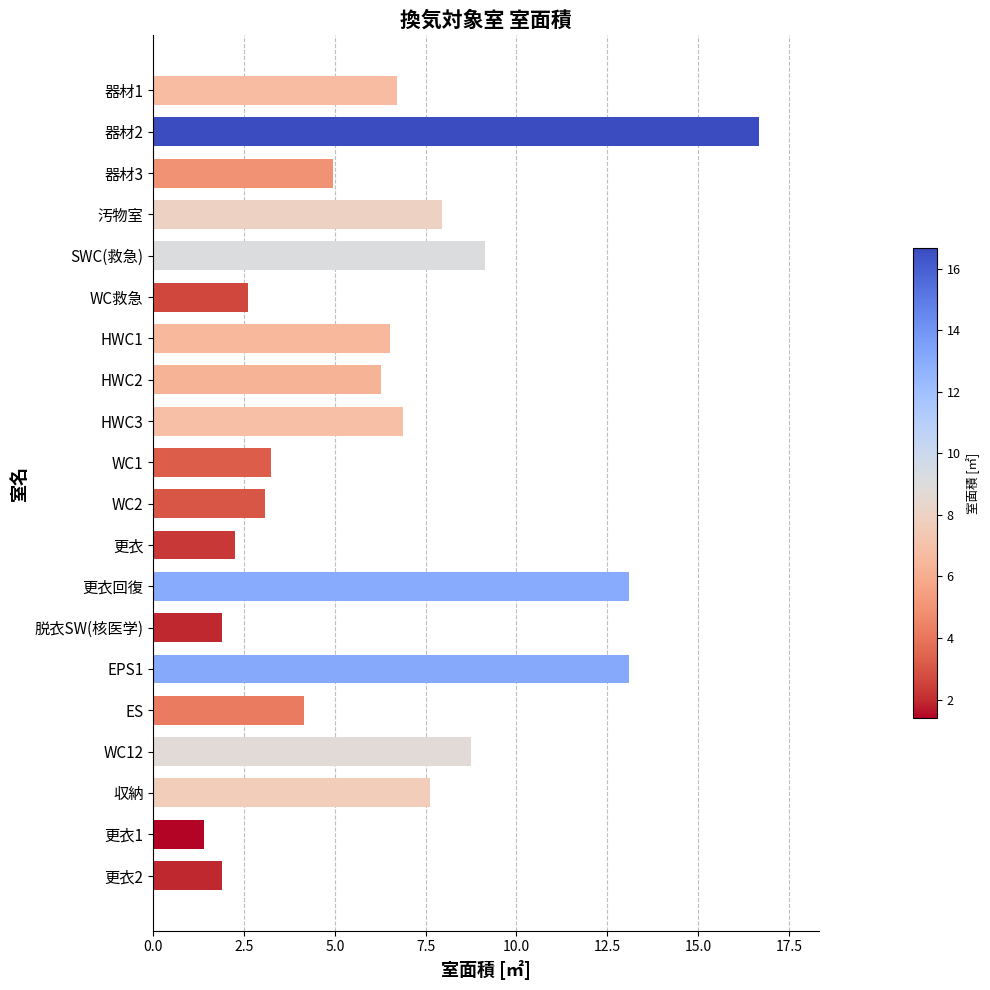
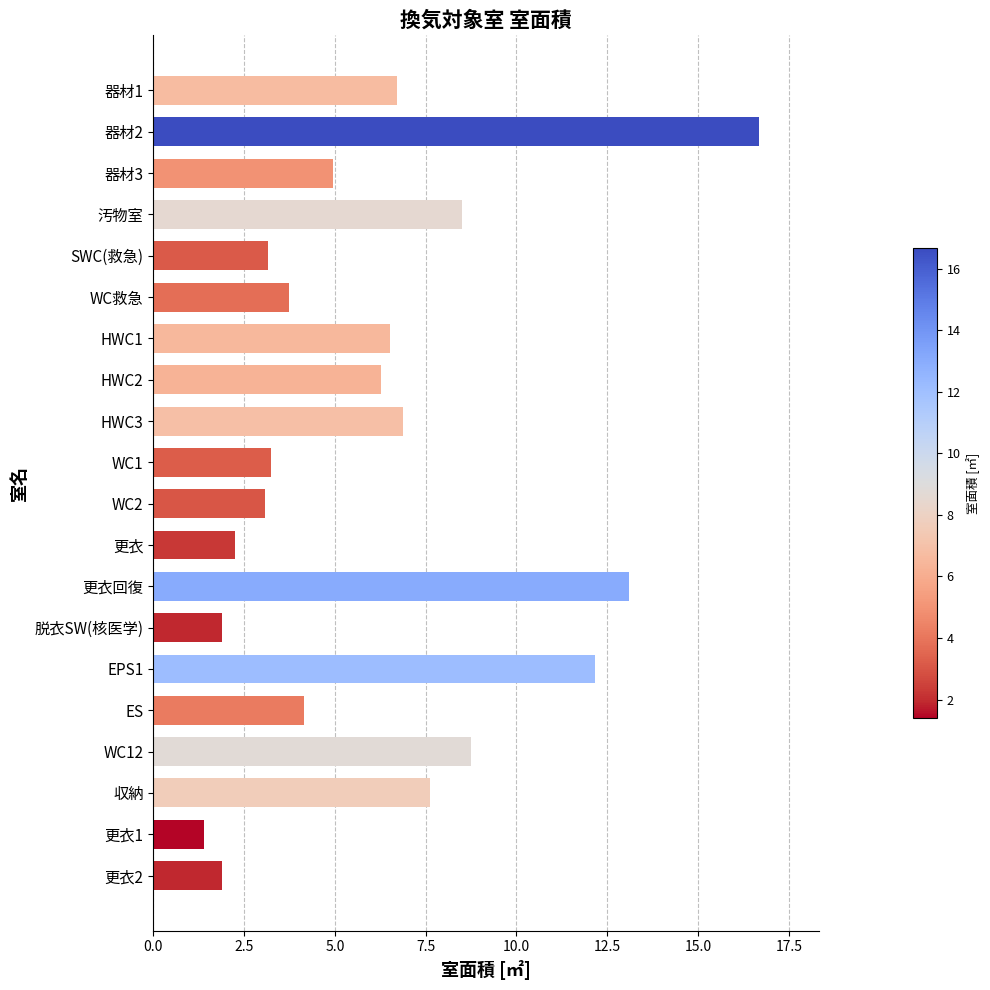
汚物室: 8.0 -> 8.5
SWC(救急): 9.1 -> 3.2
WC救急: 2.6 -> 3.8
EPS1: 13.1 -> 12.2
